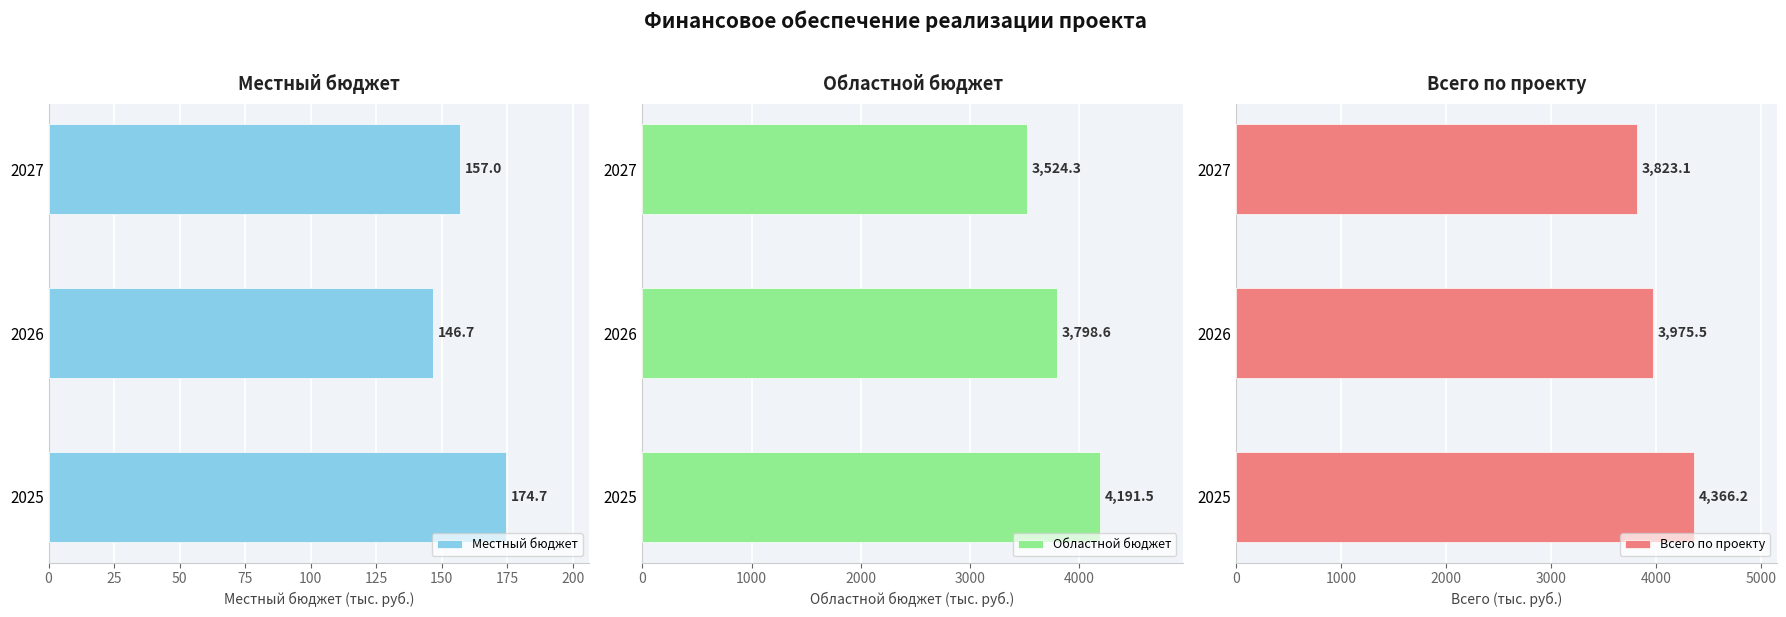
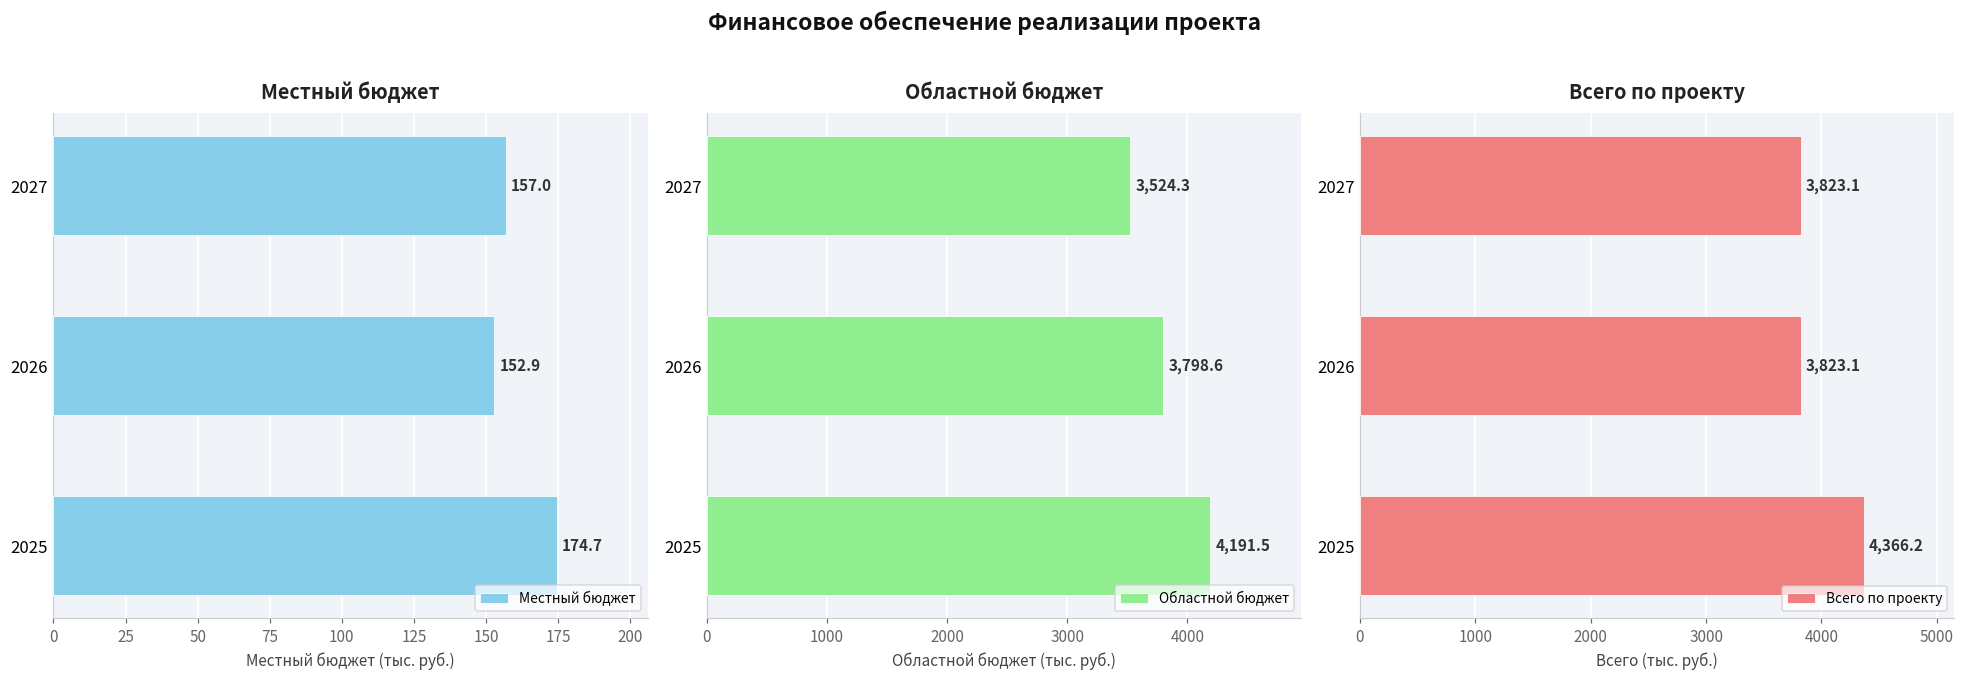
Местный бюджет, 2026: 146.7 -> 152.9
Всего по проекту, 2026: 3,975.5 -> 3,823.1
